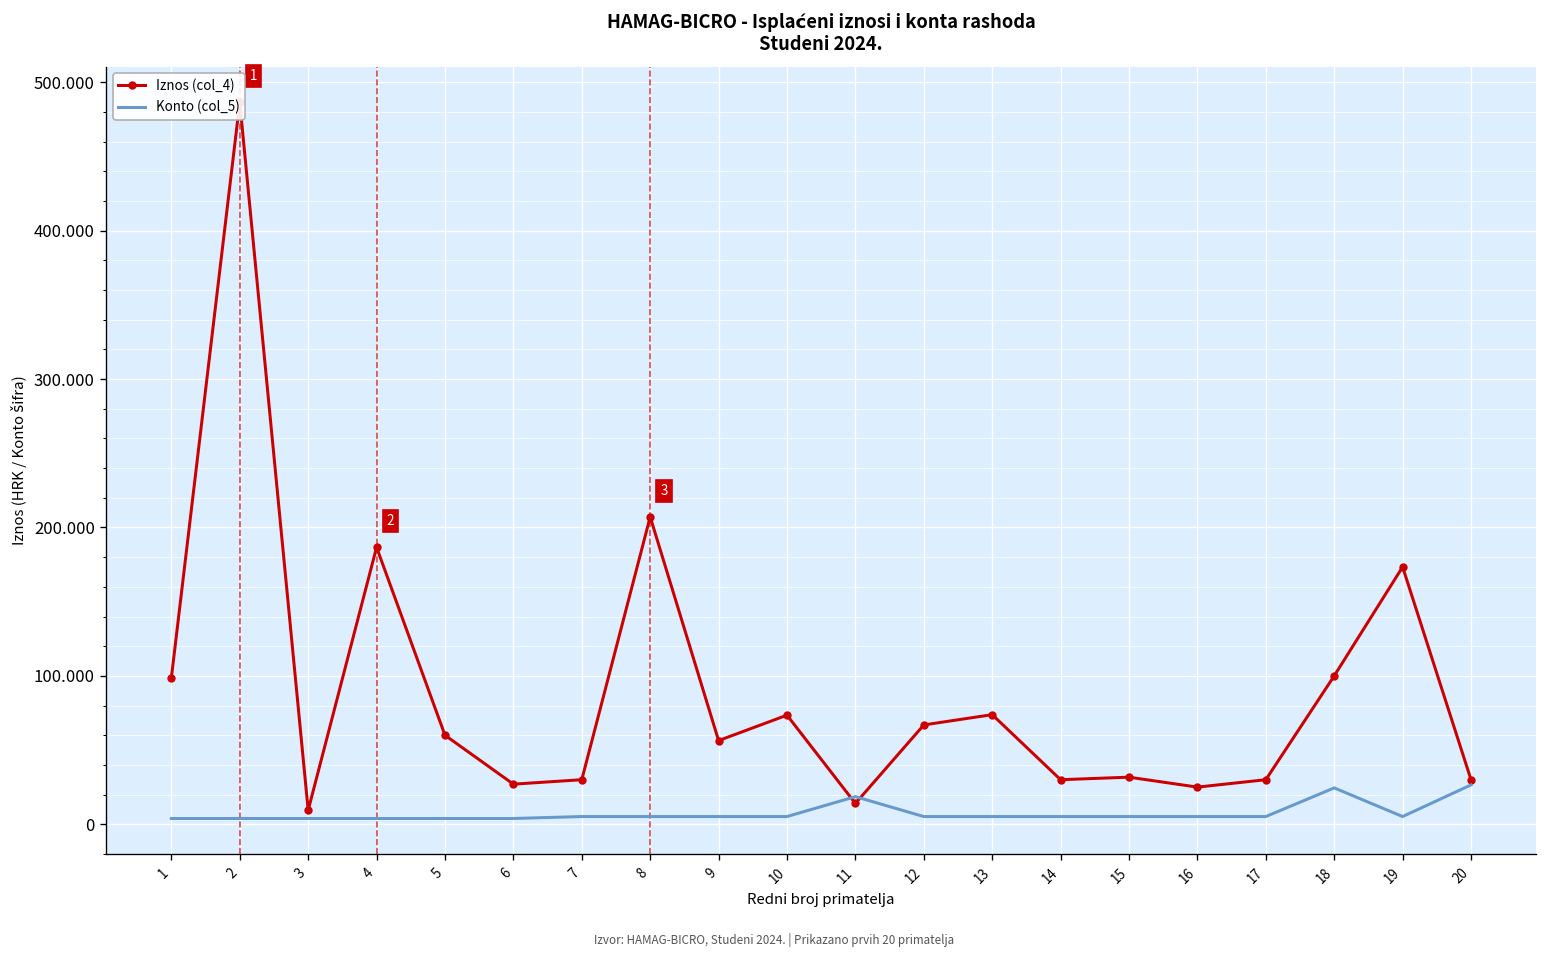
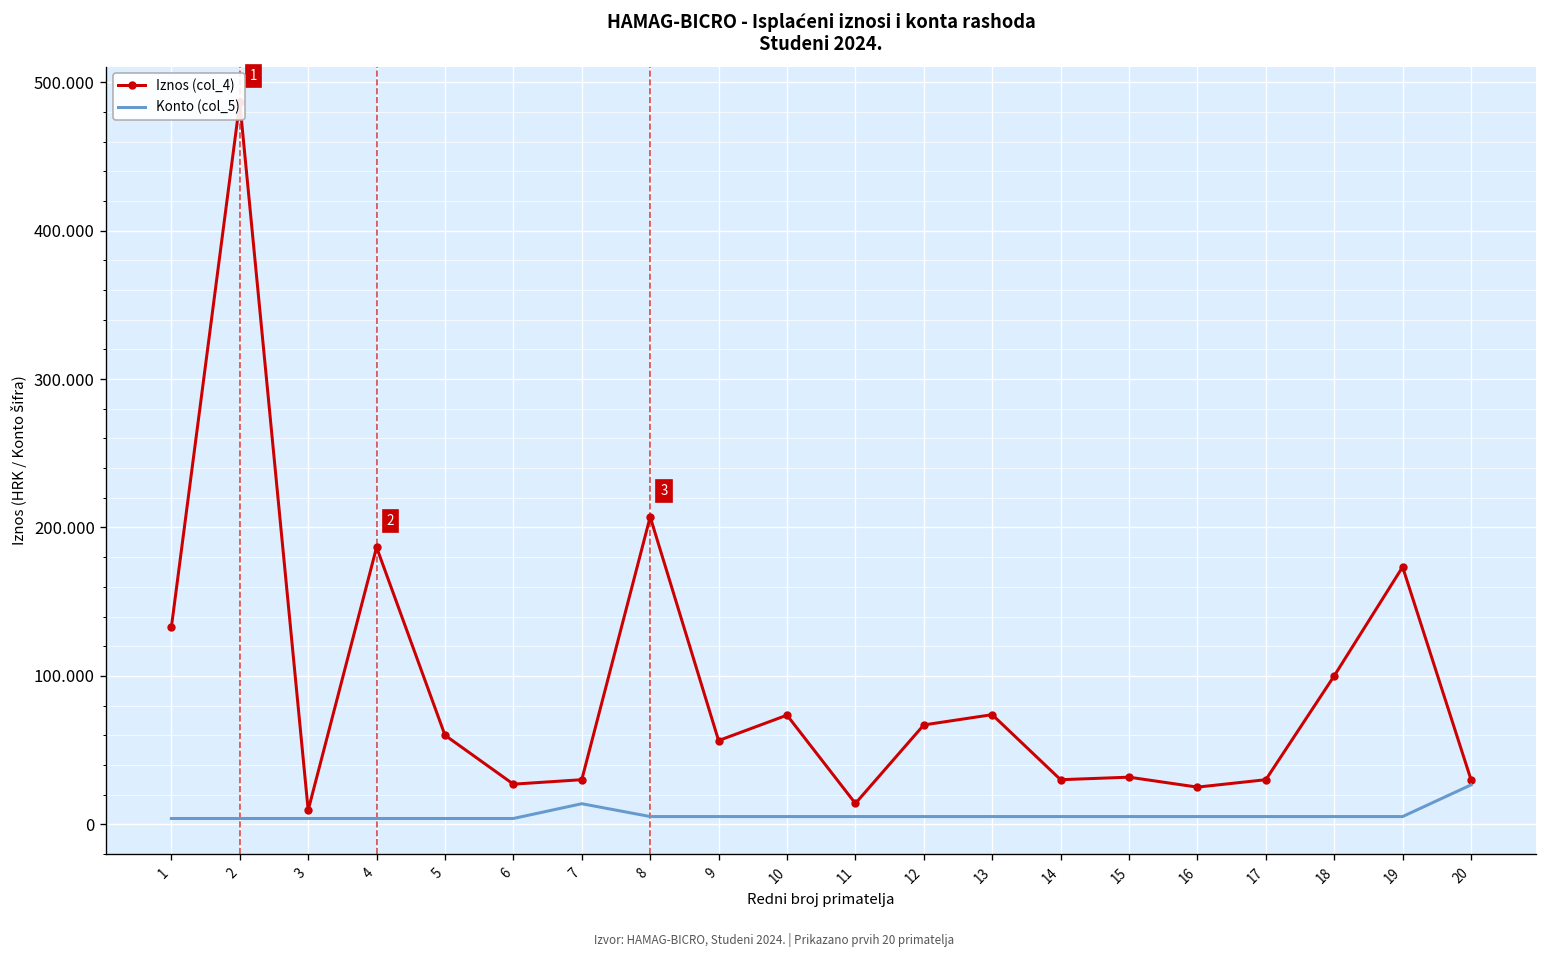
Iznos (col_4), 1: 99 -> 133
Konto (col_5), 7: 5 -> 14
Konto (col_5), 11: 19 -> 5
Konto (col_5), 18: 24 -> 5
